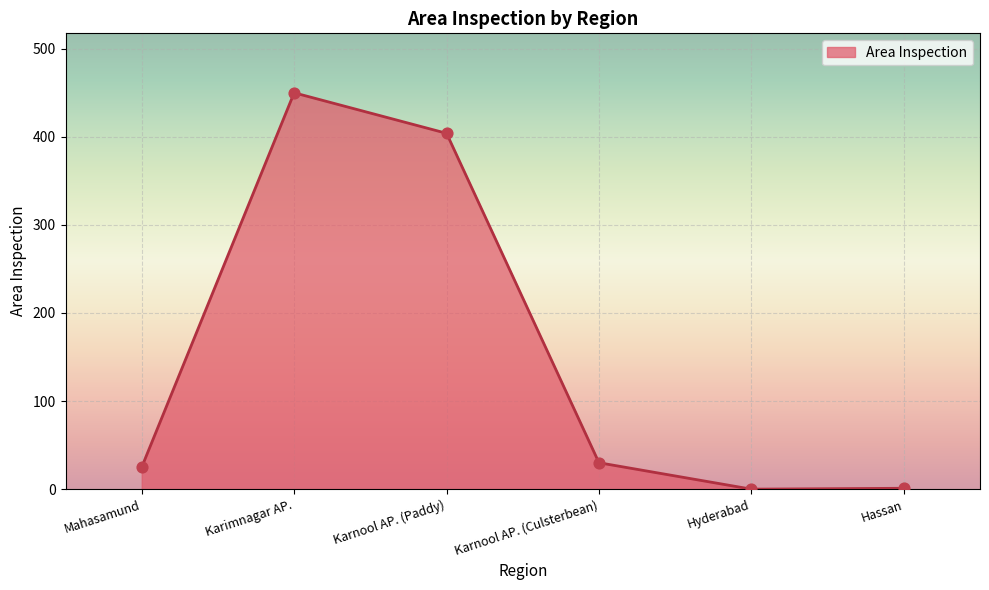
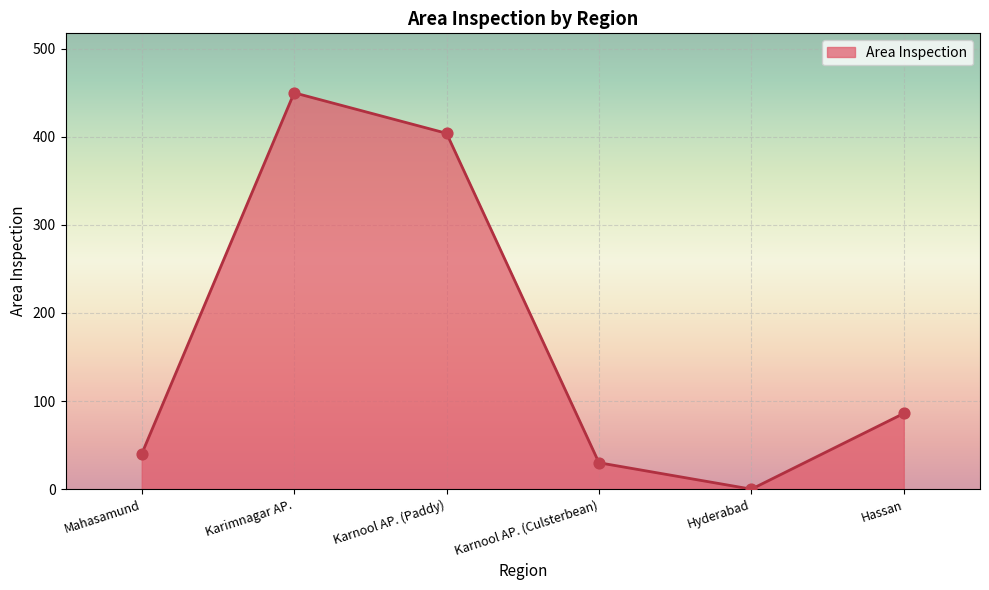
Mahasamund: 30 -> 40
Hassan: 0 -> 90
